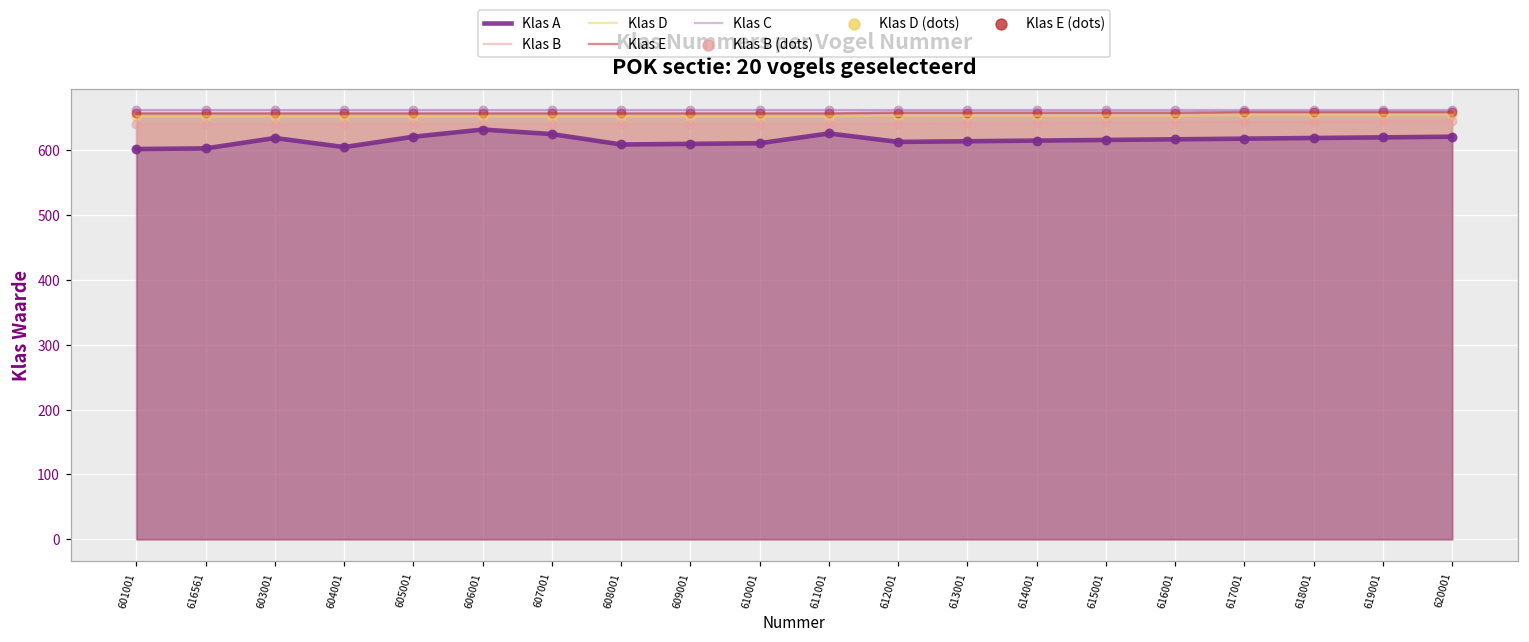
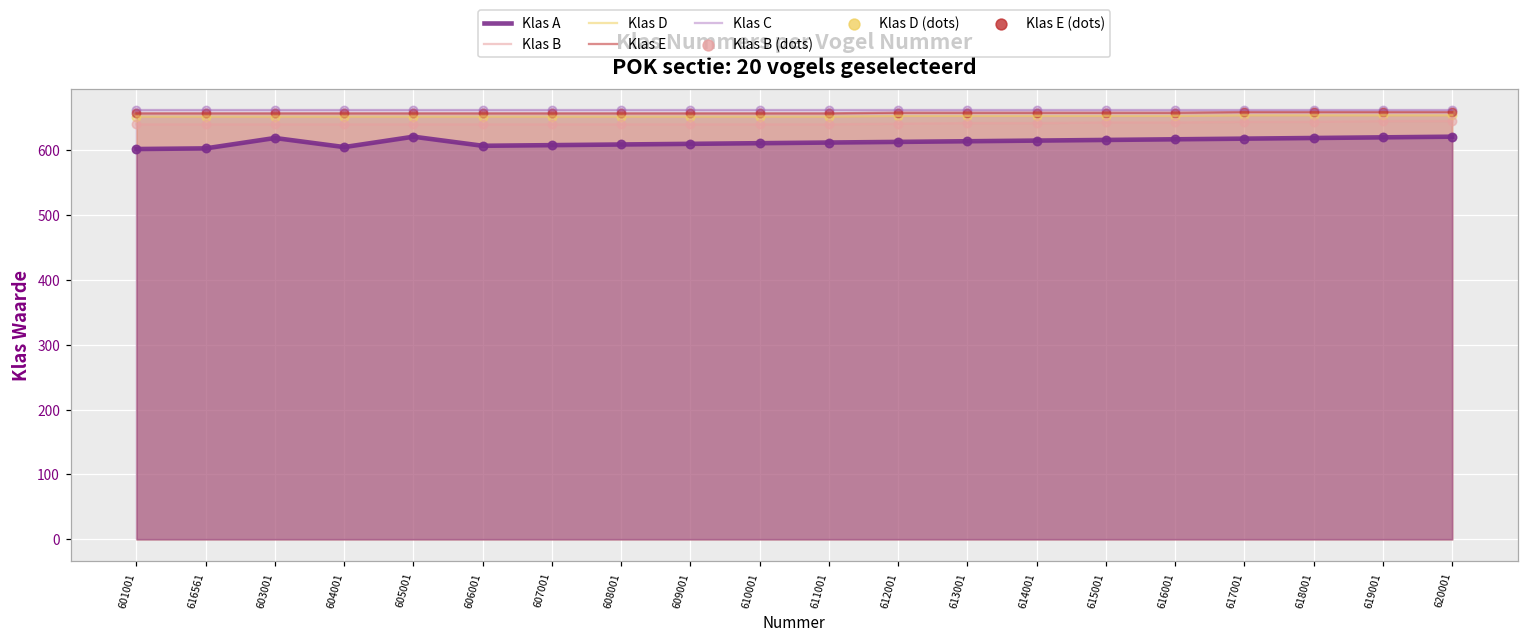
Klas A, 606001: 630 -> 610
Klas A, 607001: 620 -> 610
Klas A, 611001: 630 -> 610
